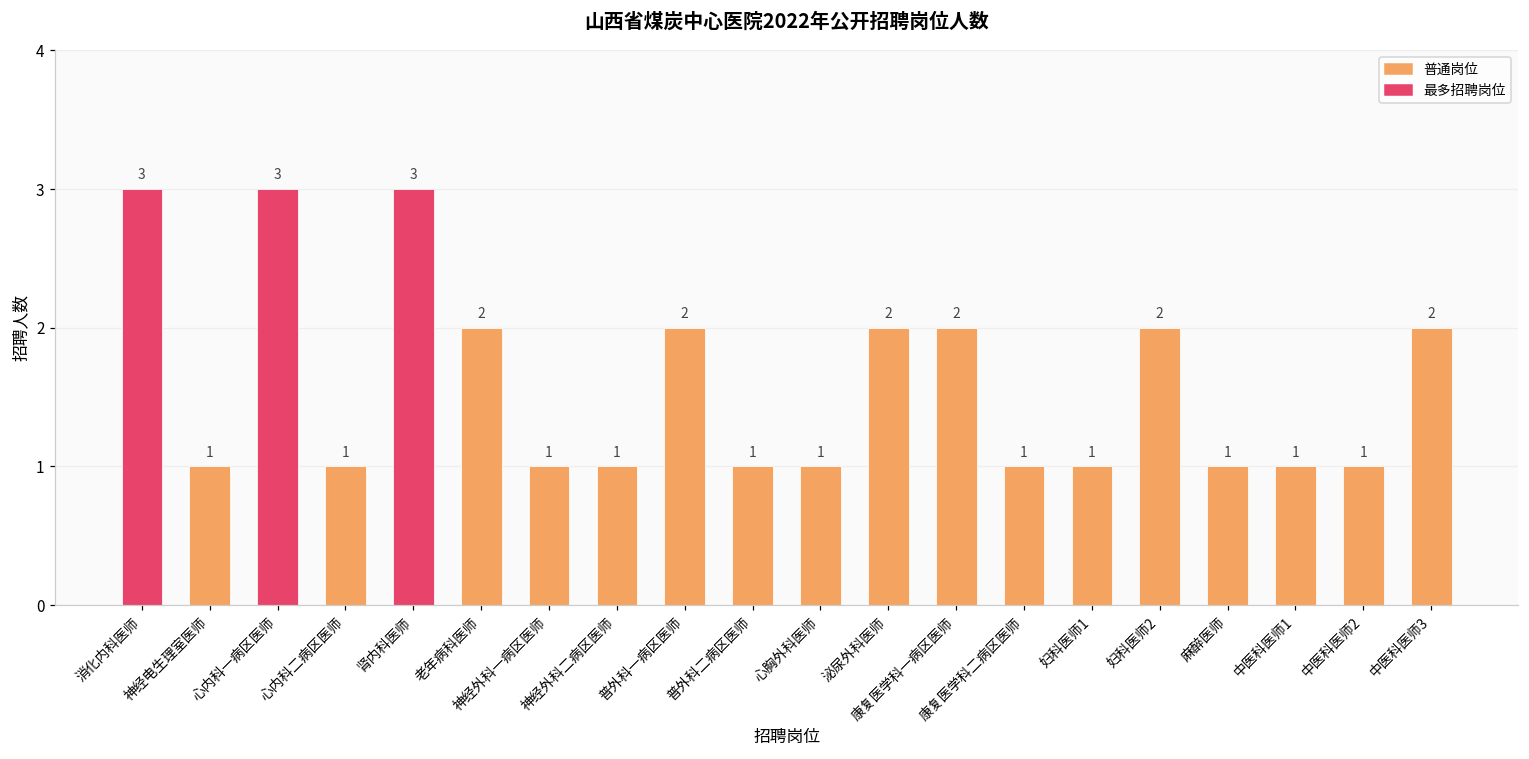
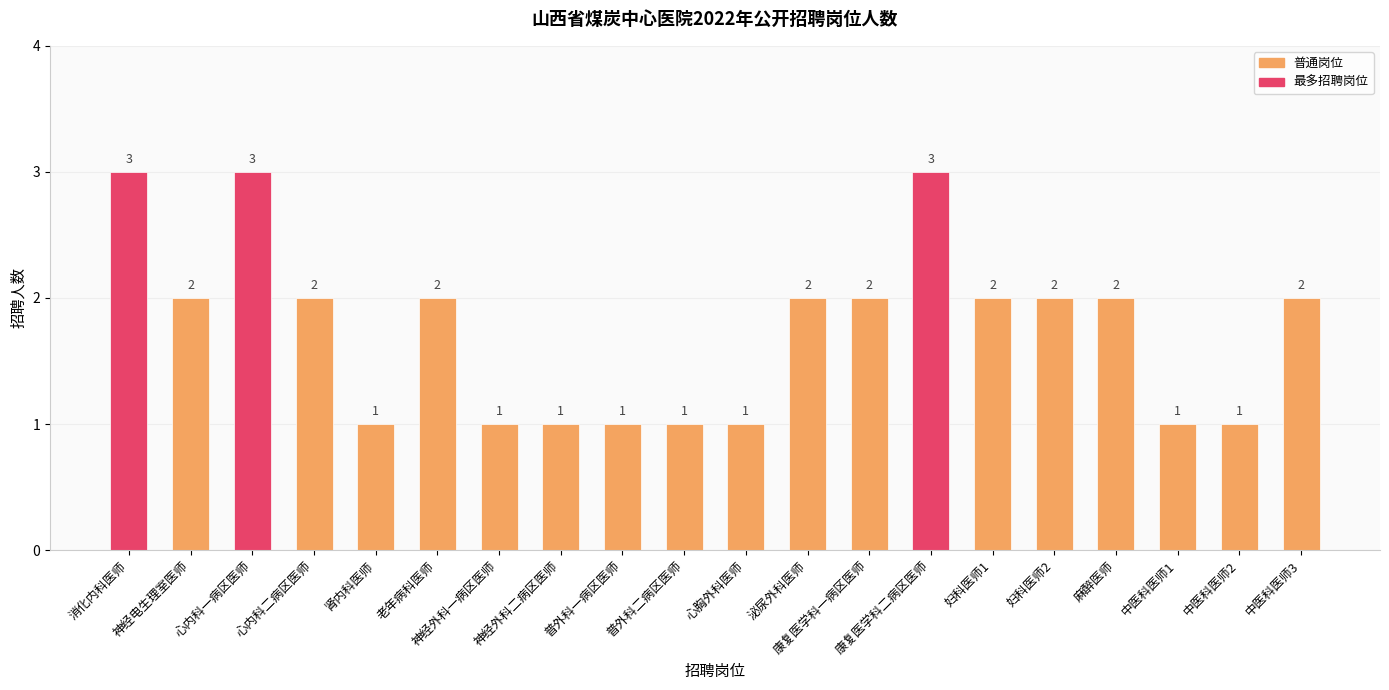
神经电生理室医师: 1 -> 2
心内科二病区医师: 1 -> 2
肾内科医师: 3 -> 1
普外科一病区医师: 2 -> 1
康复医学科二病区医师: 1 -> 3
妇科医师1: 1 -> 2
麻醉医师: 1 -> 2
